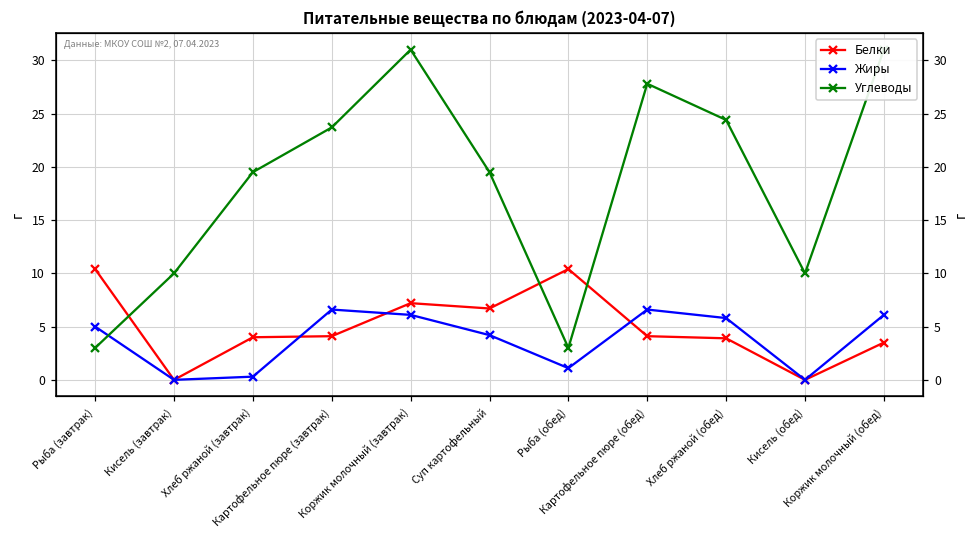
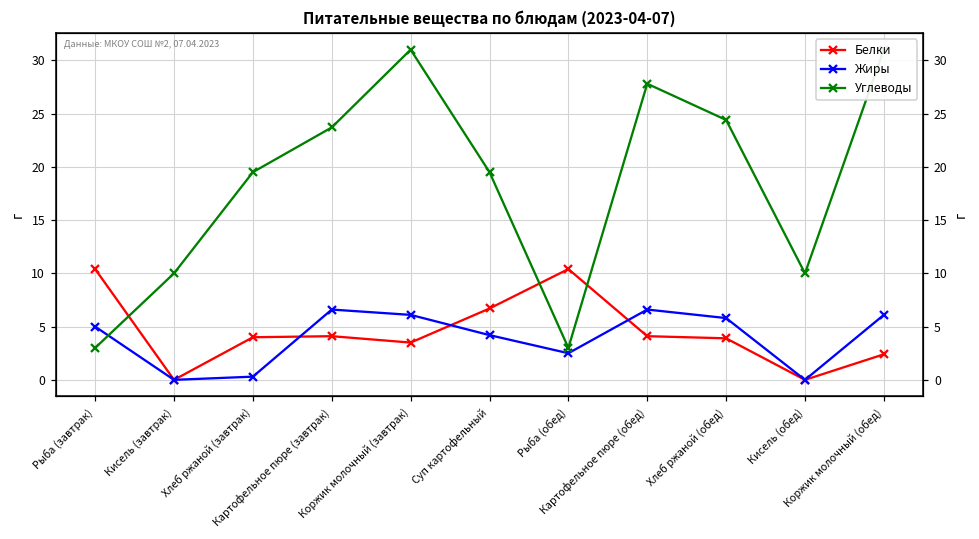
Белки, Коржик молочный (завтрак): 7 -> 4
Жиры, Рыба (обед): 1 -> 3
Белки, Коржик молочный (обед): 4 -> 2
